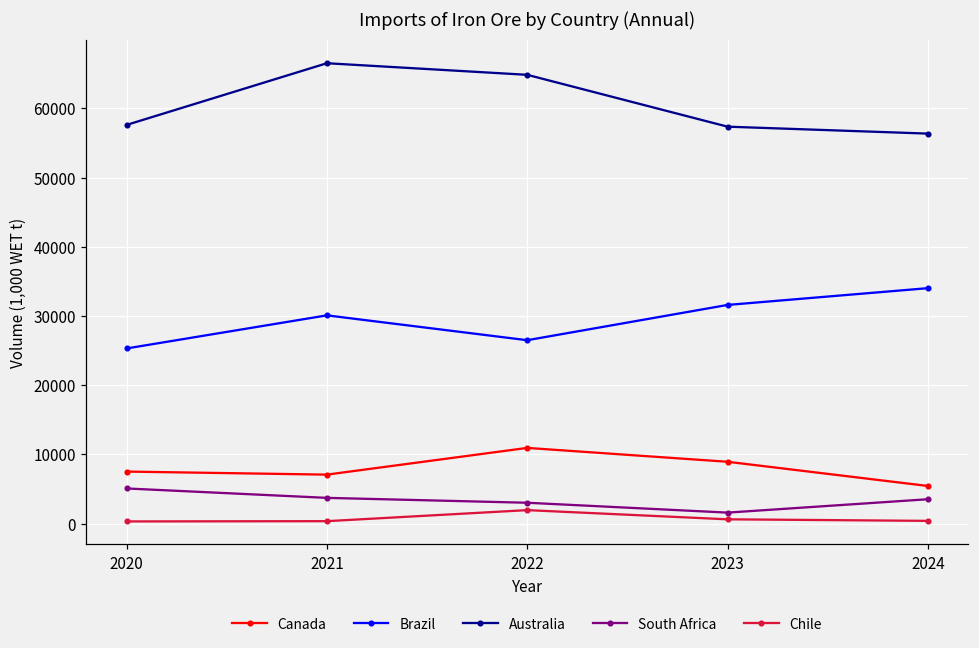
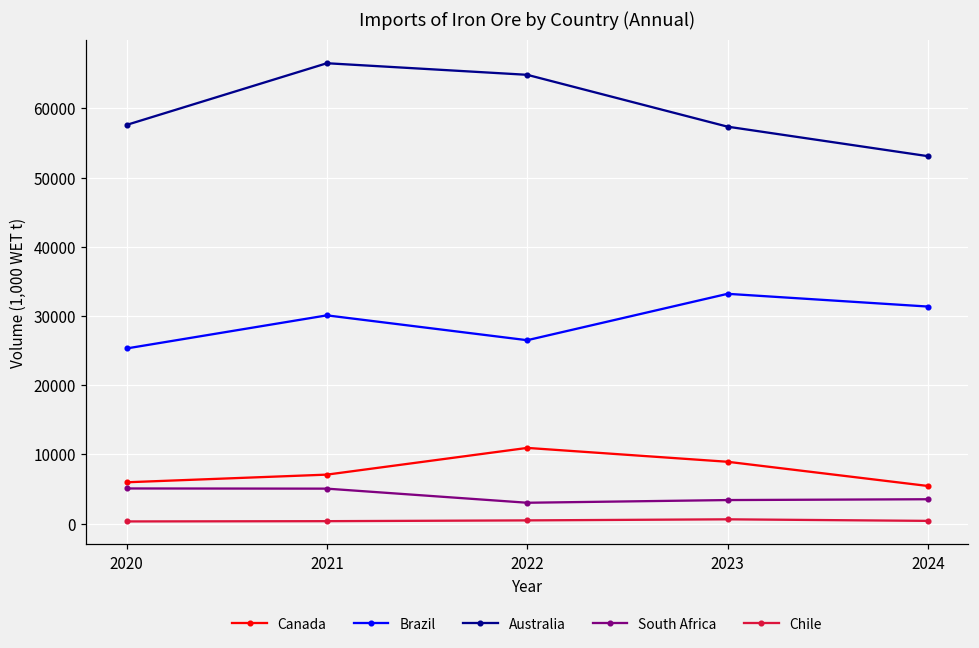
Canada, 2020: 8000 -> 6000
South Africa, 2021: 4000 -> 5000
Chile, 2022: 2000 -> 0
Brazil, 2023: 32000 -> 33000
South Africa, 2023: 2000 -> 3000
Brazil, 2024: 34000 -> 31000
Australia, 2024: 56000 -> 53000
